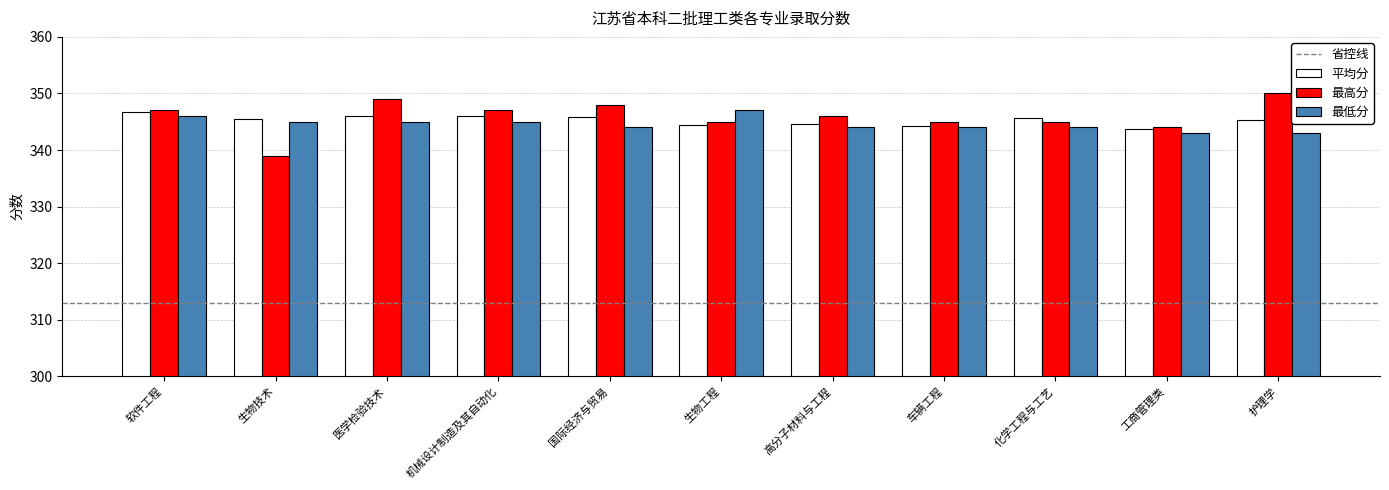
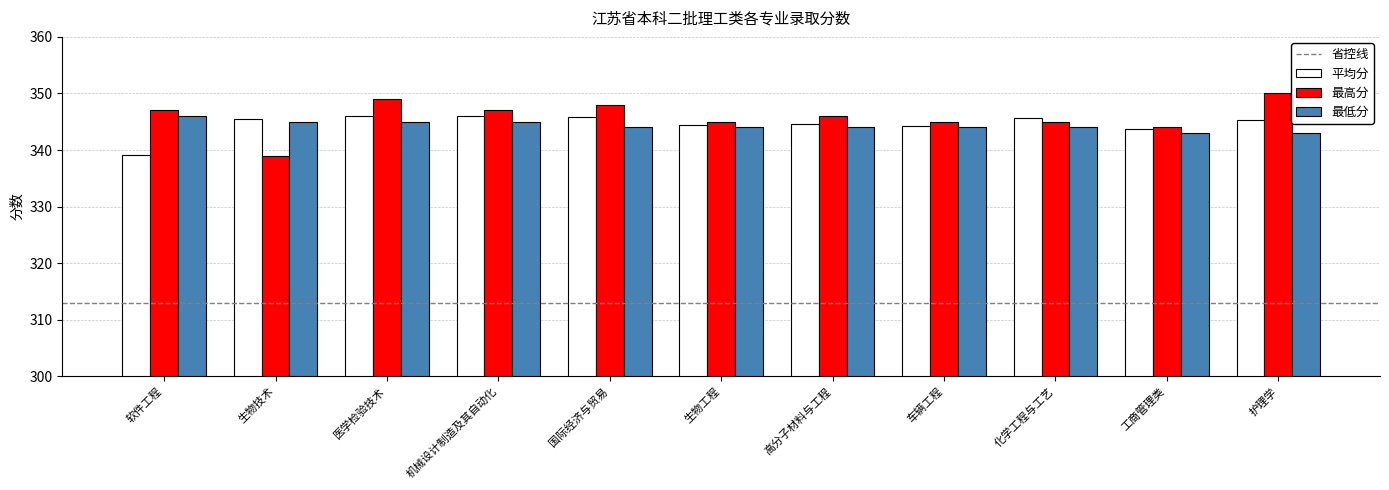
平均分, 软件工程: 347 -> 339
最低分, 生物工程: 347 -> 344
